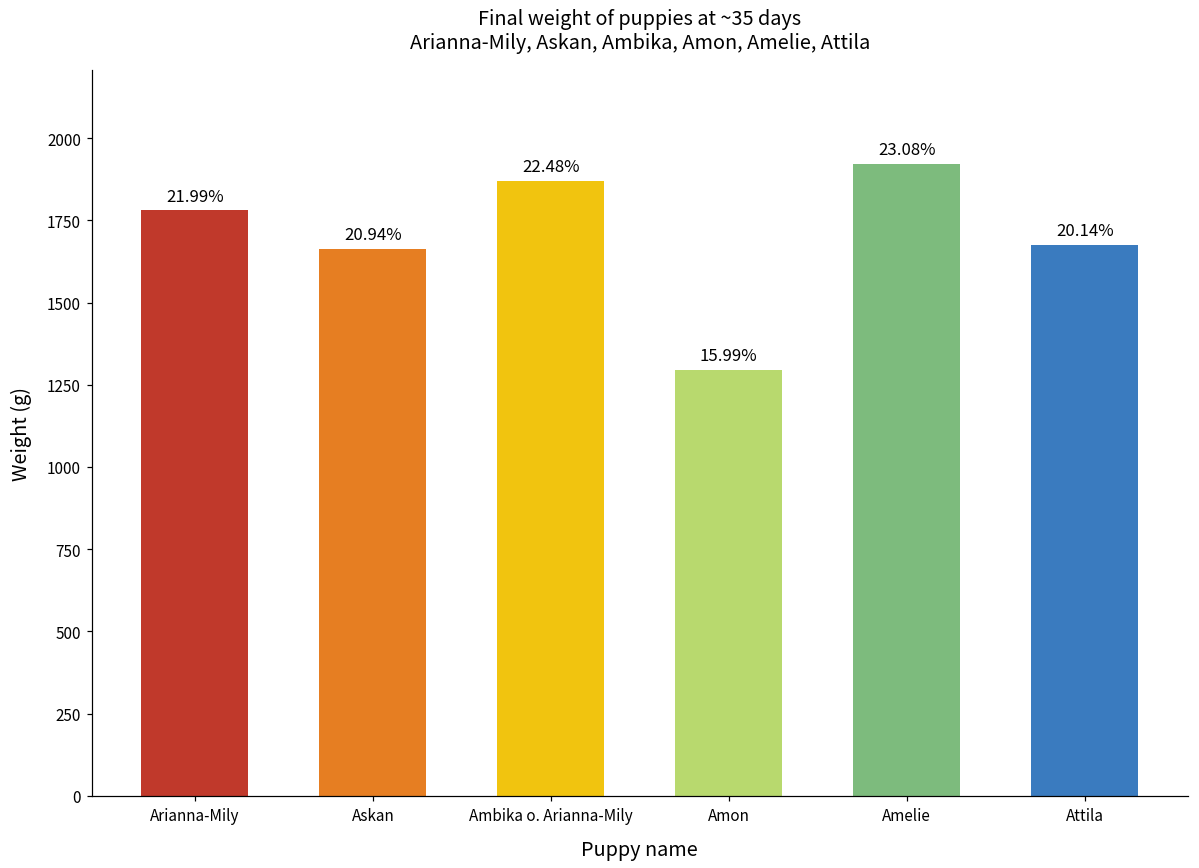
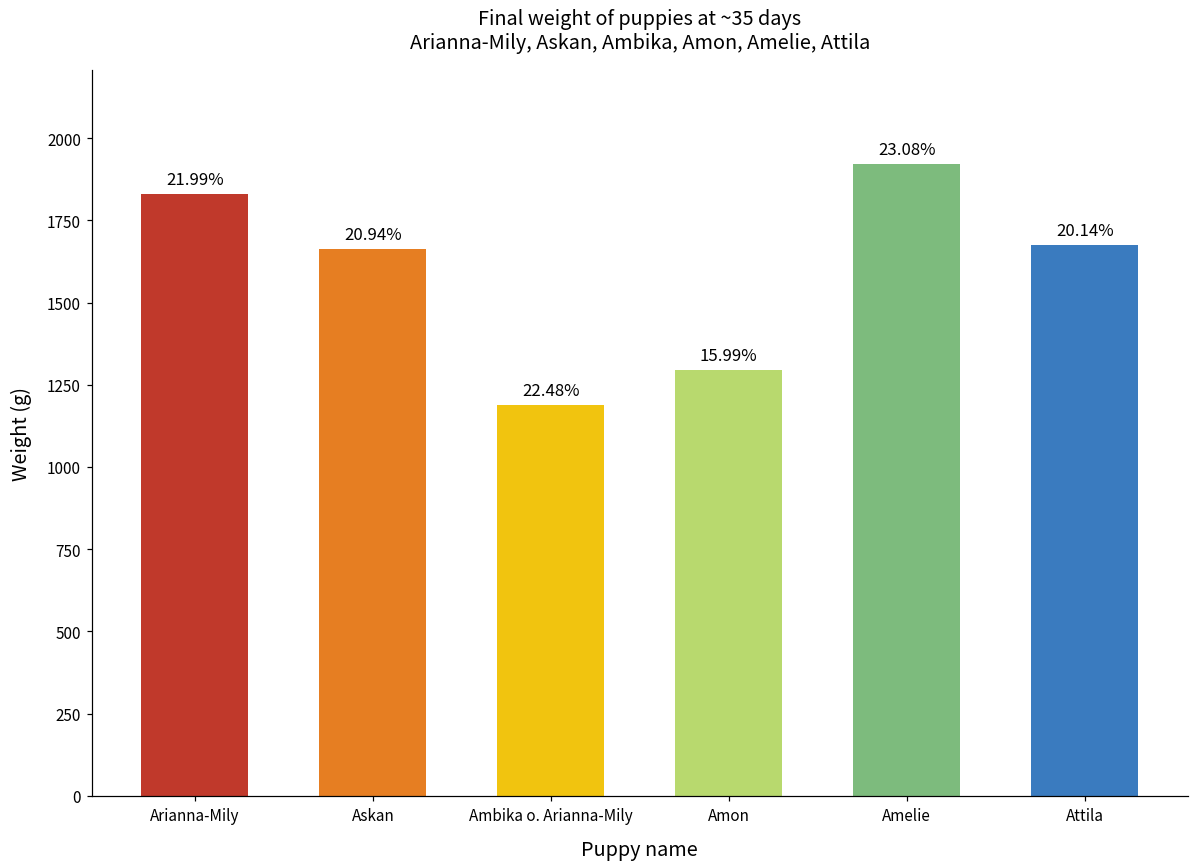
Arianna-Mily: 1780 -> 1830
Ambika o. Arianna-Mily: 1870 -> 1190
